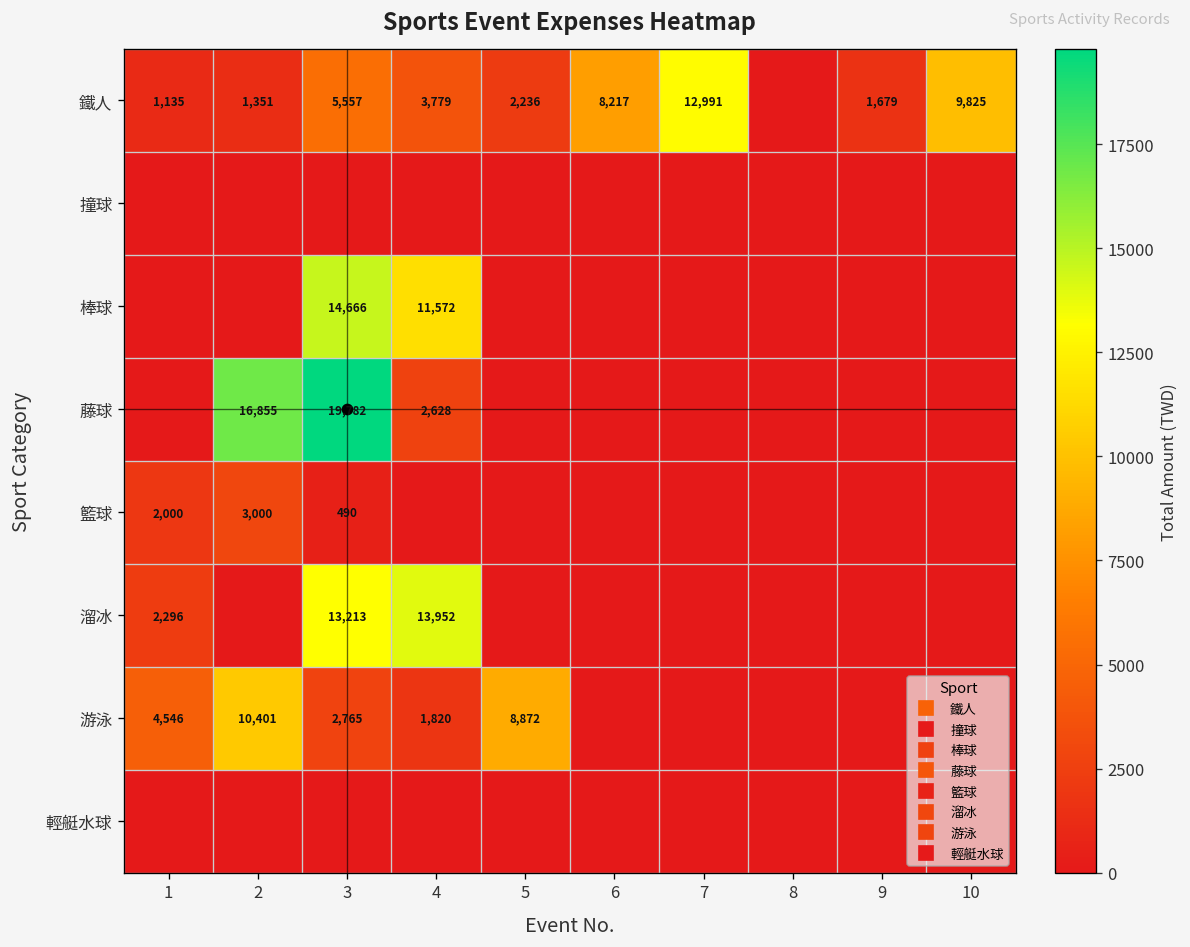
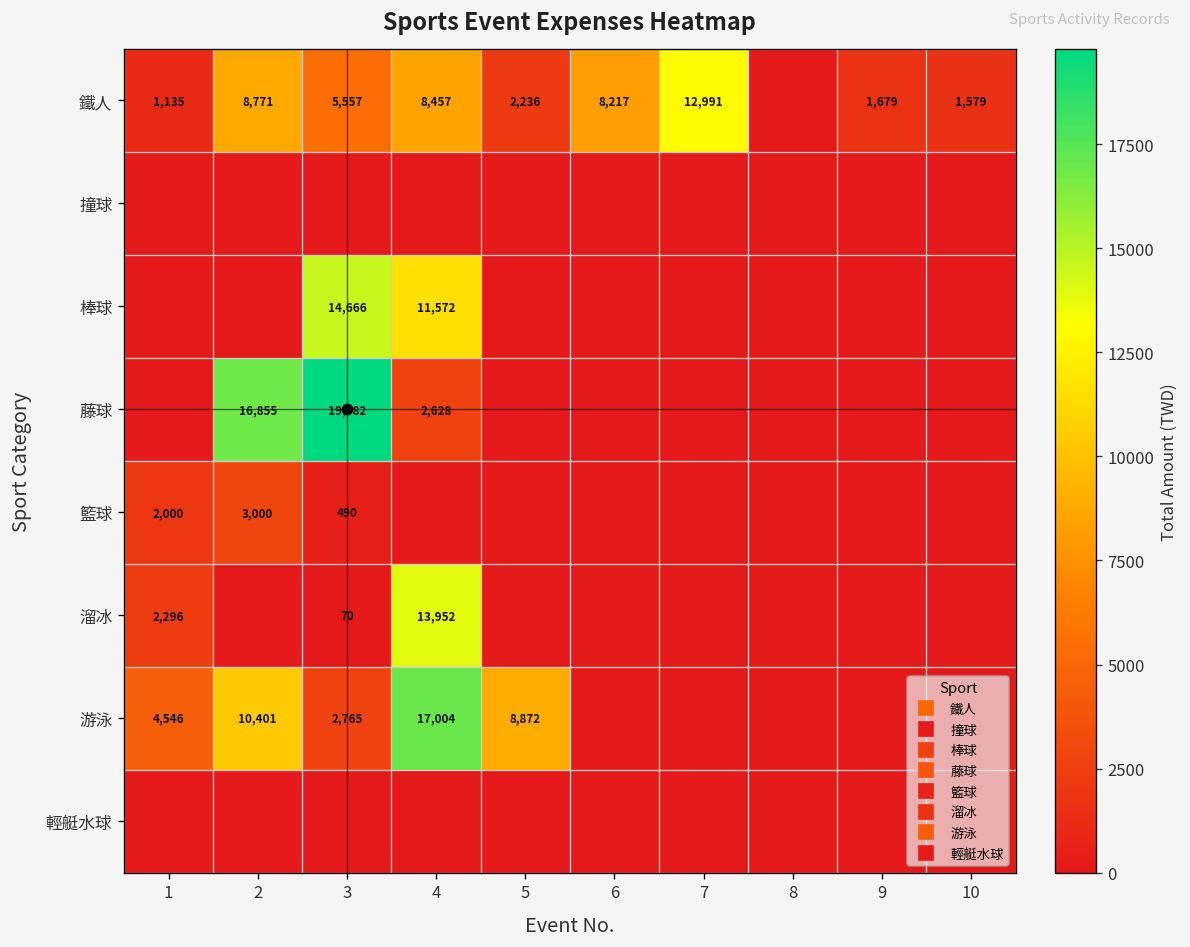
鐵人, 2: 1,351 -> 8,771
鐵人, 4: 3,779 -> 8,457
鐵人, 10: 9,825 -> 1,579
溜冰, 3: 13,213 -> 70
游泳, 4: 1,820 -> 17,004
